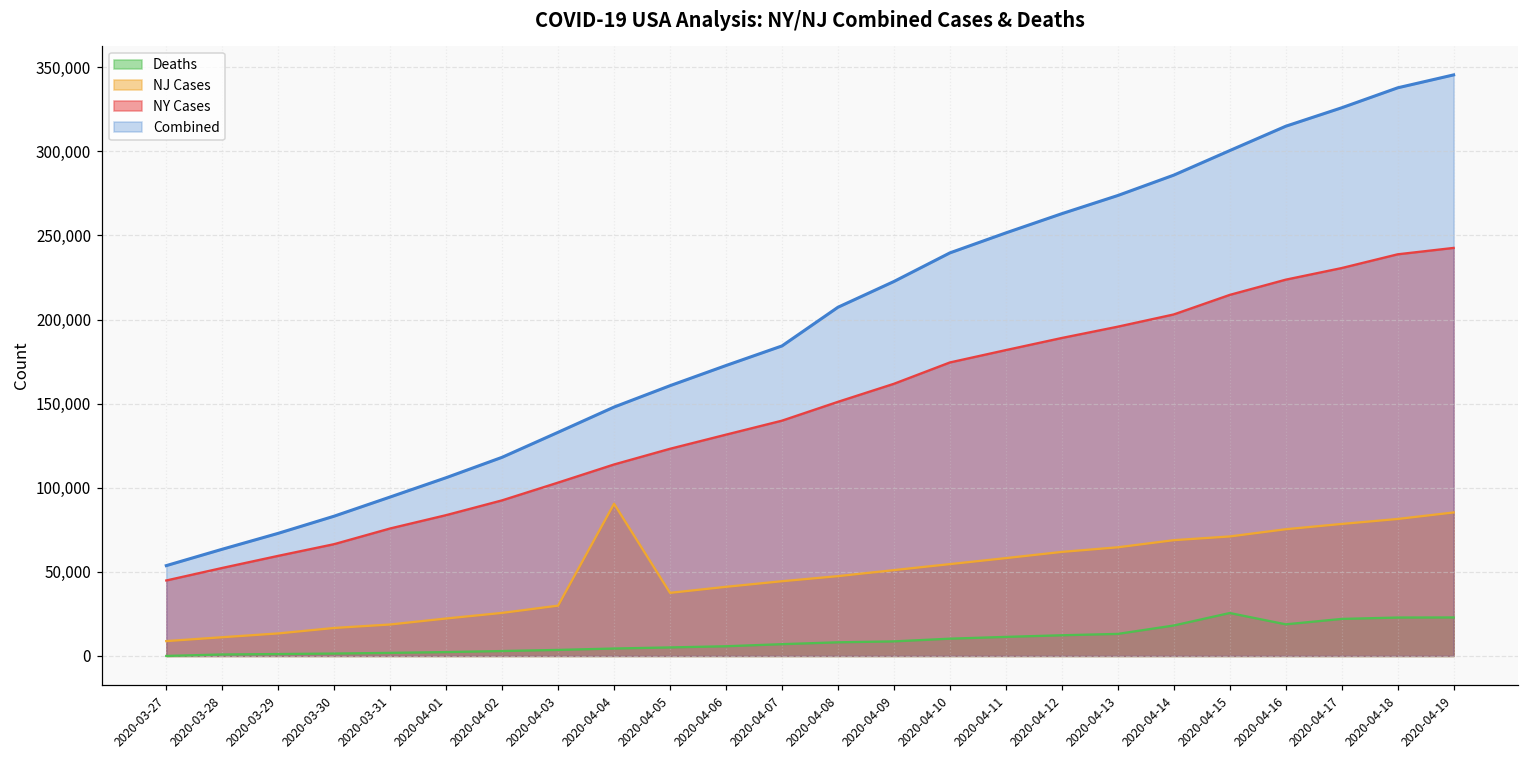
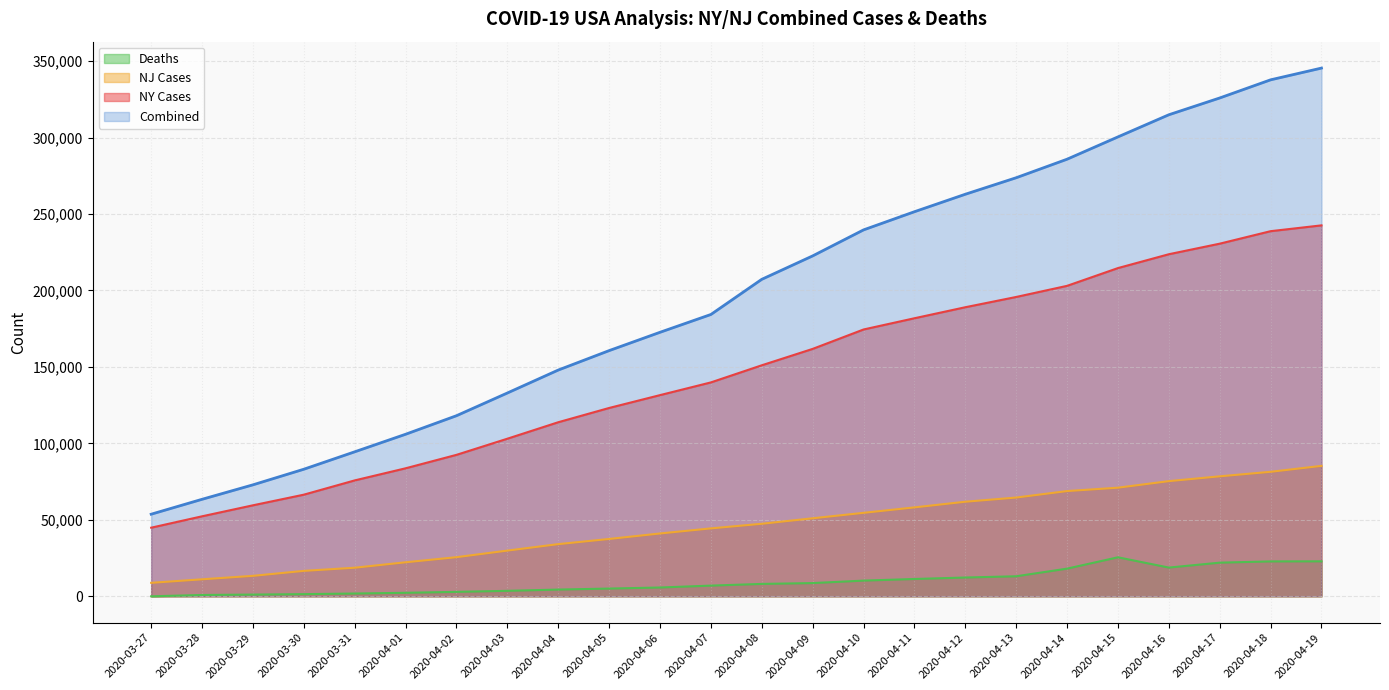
NJ Cases, 2020-04-04: 90,000 -> 34,000
